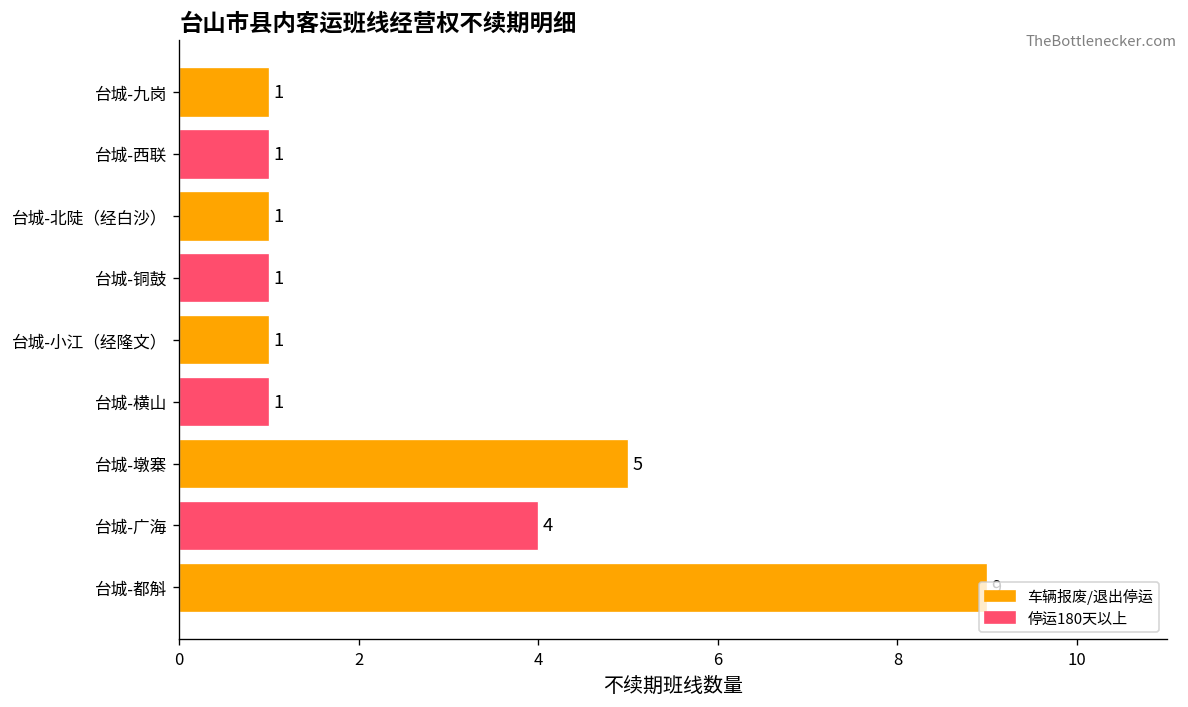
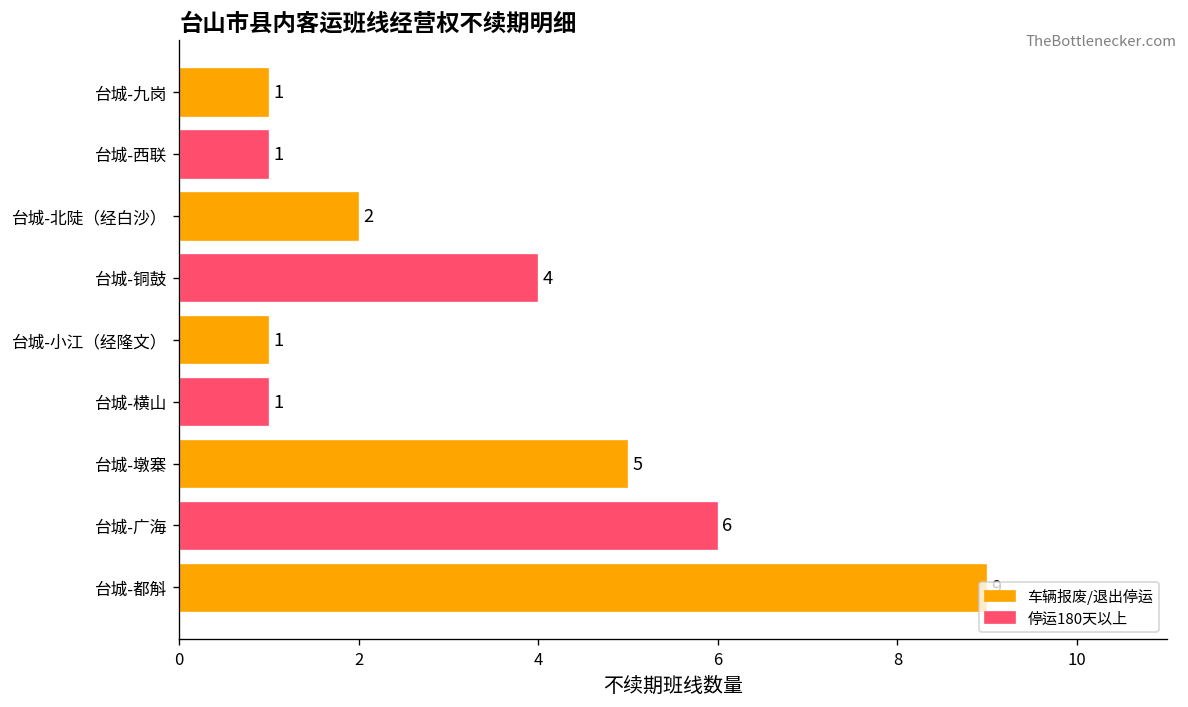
台城-北陡（经白沙）: 1 -> 2
台城-铜鼓: 1 -> 4
台城-广海: 4 -> 6
